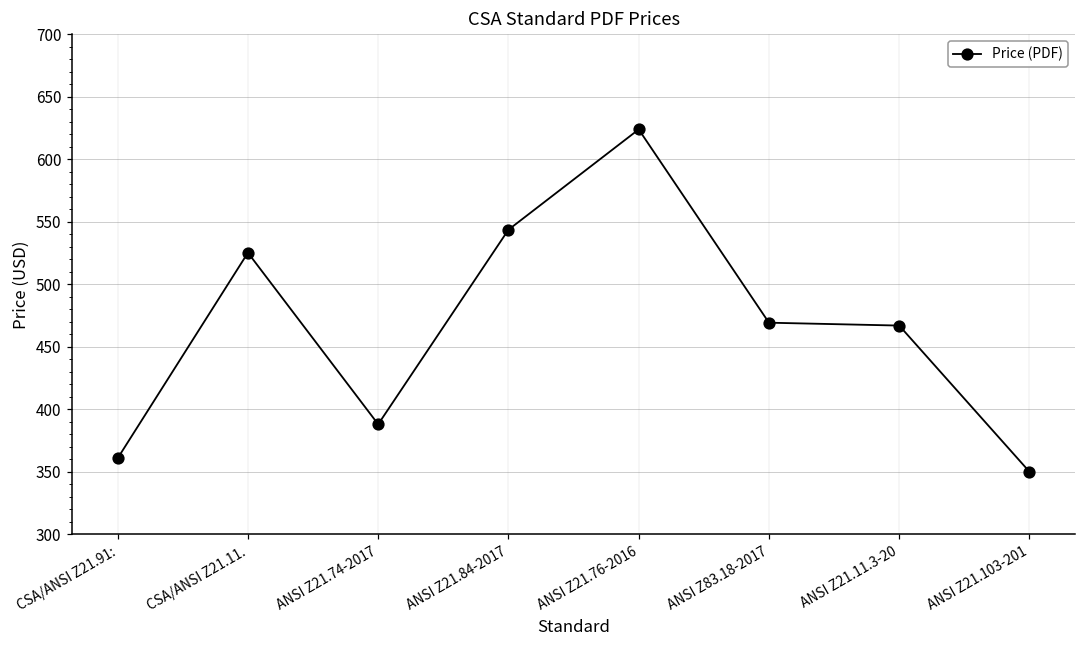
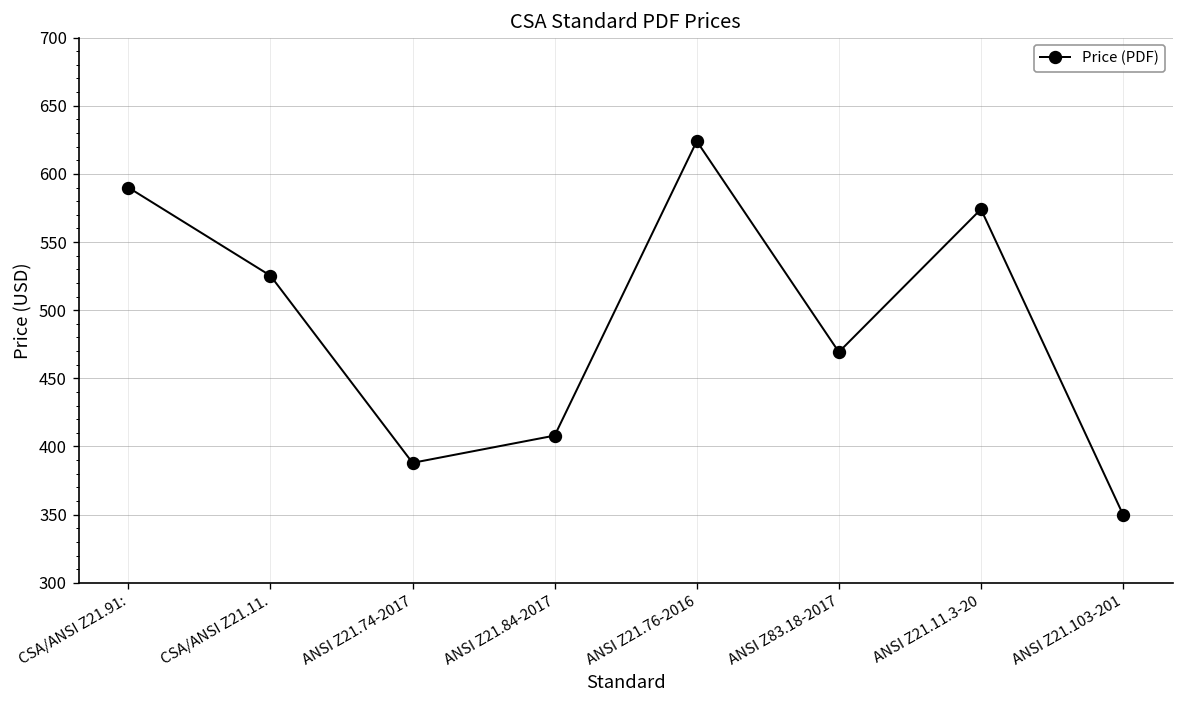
CSA/ANSI Z21.91:: 361 -> 590
ANSI Z21.84-2017: 544 -> 408
ANSI Z21.11.3-20: 467 -> 574
